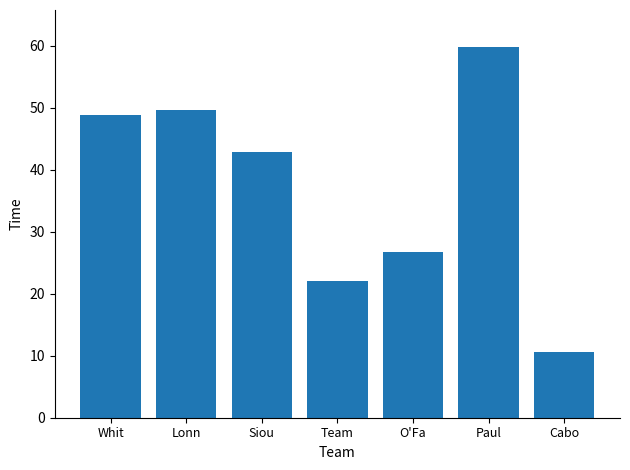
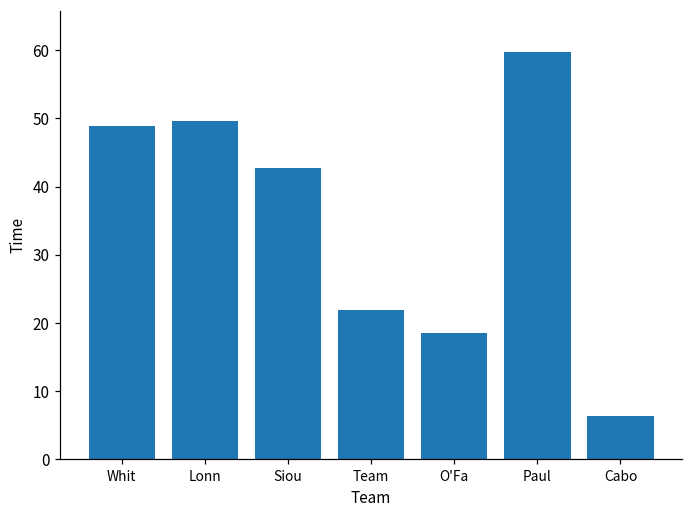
O'Fa: 27 -> 19
Cabo: 11 -> 6
